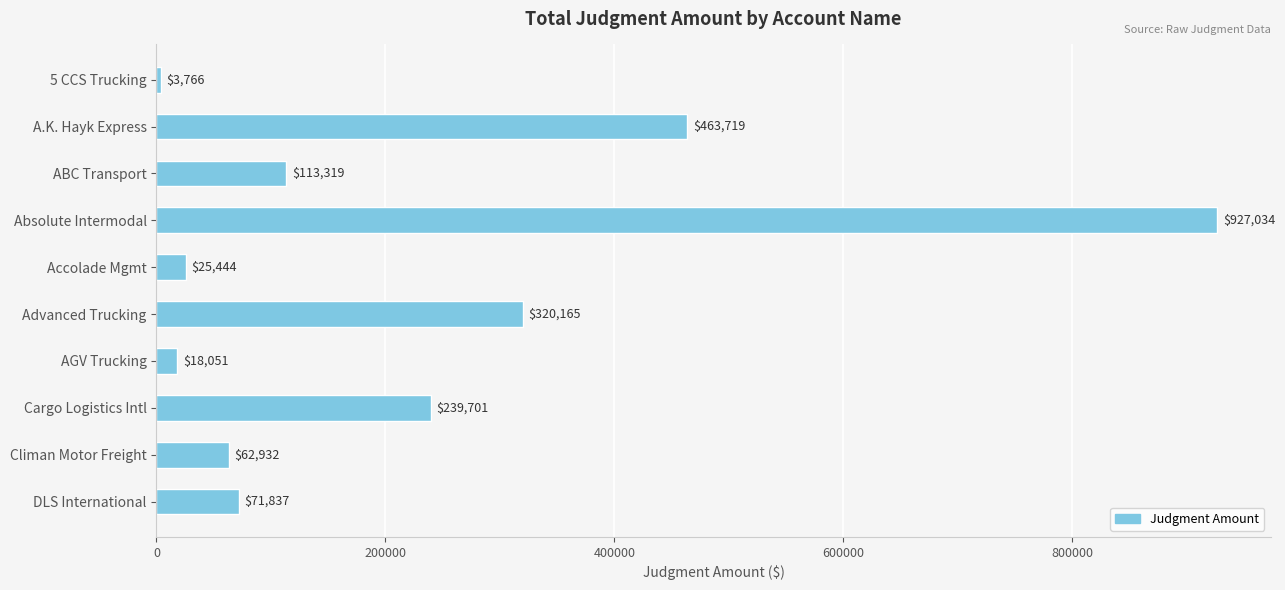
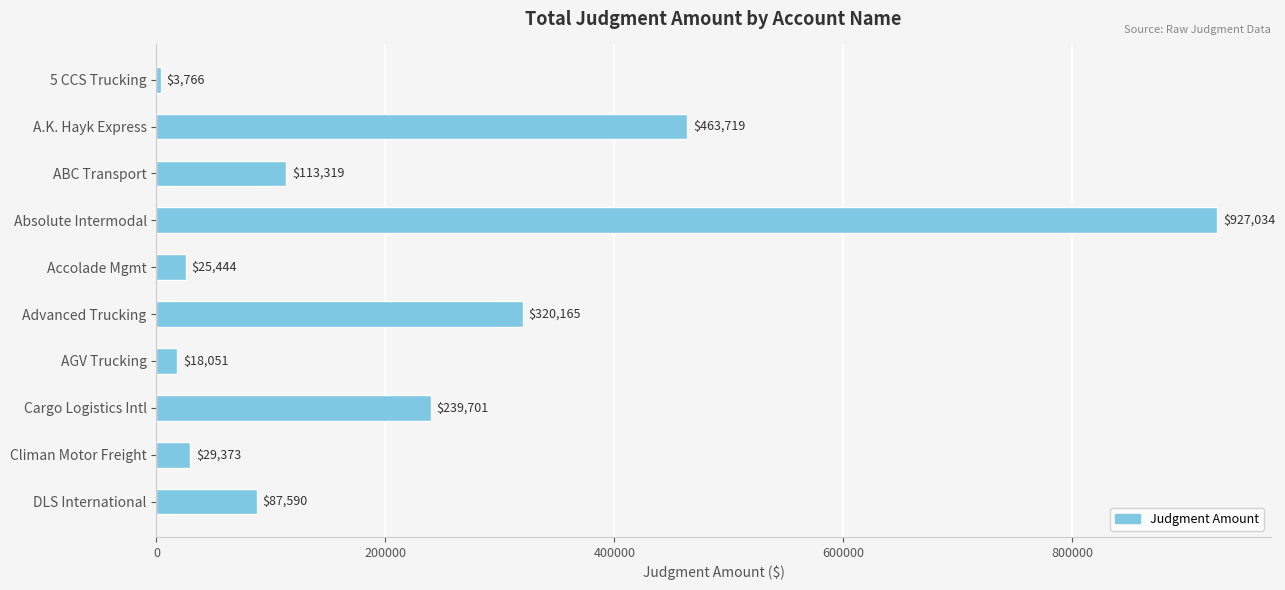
Climan Motor Freight: $62,932 -> $29,373
DLS International: $71,837 -> $87,590
